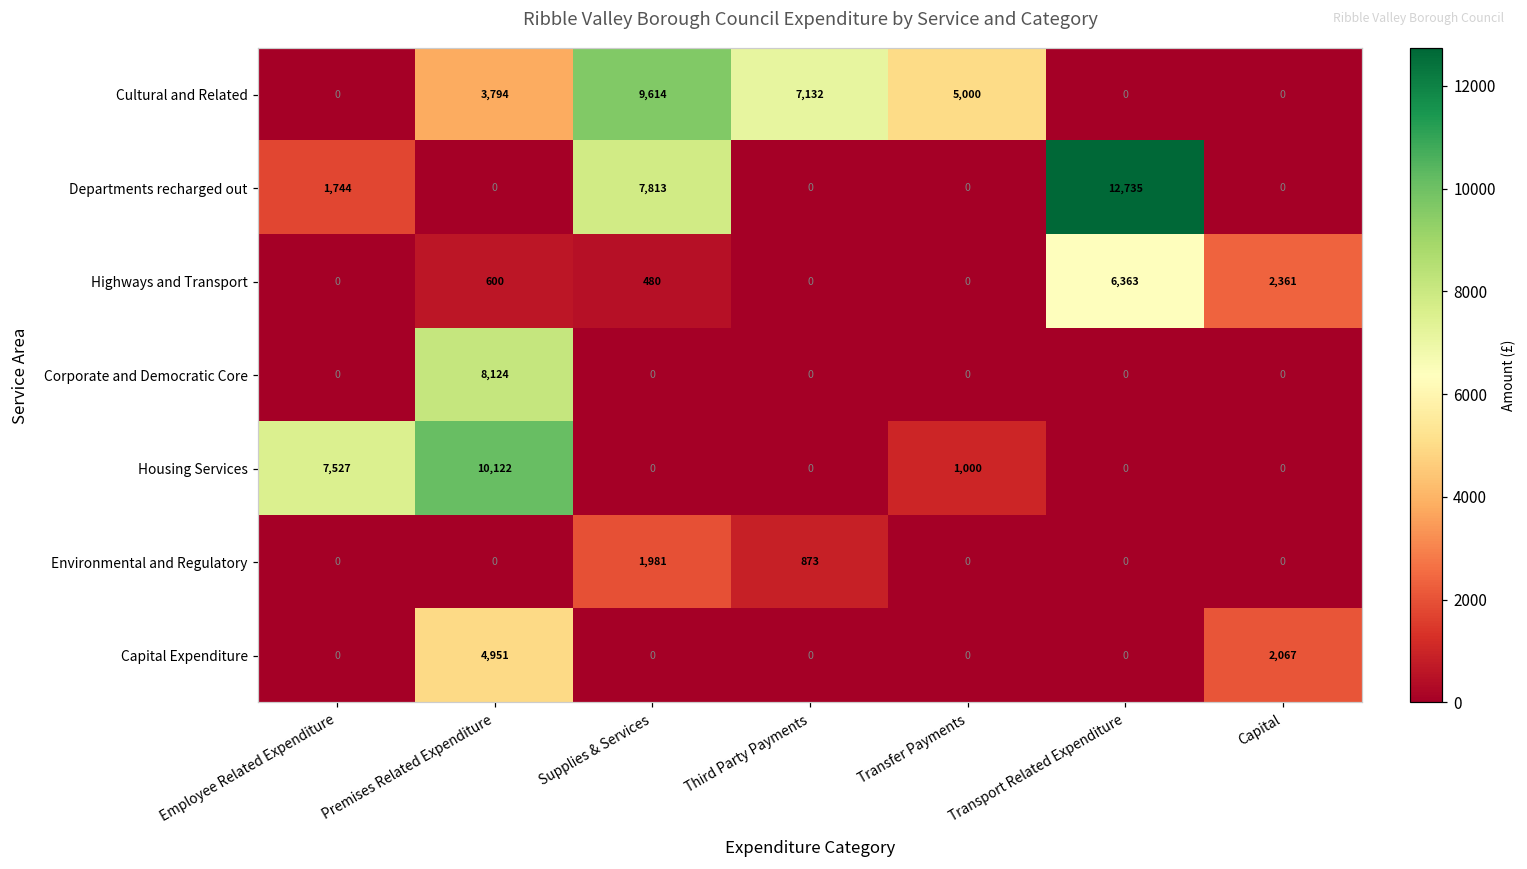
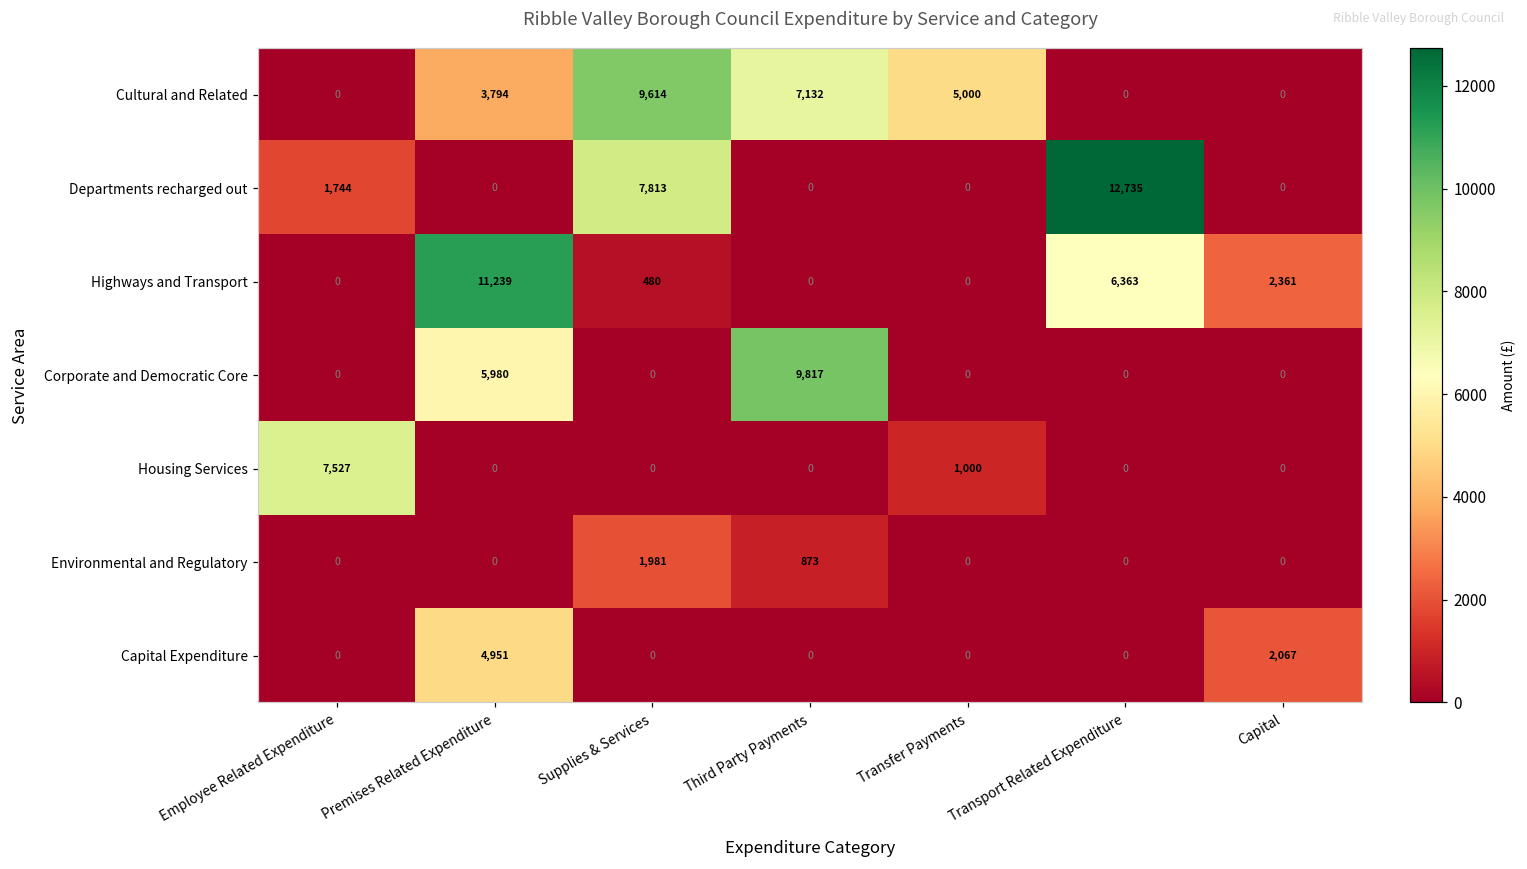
Highways and Transport, Premises Related Expenditure: 600 -> 11,239
Corporate and Democratic Core, Premises Related Expenditure: 8,124 -> 5,980
Corporate and Democratic Core, Third Party Payments: 0 -> 9,817
Housing Services, Premises Related Expenditure: 10,122 -> 0
